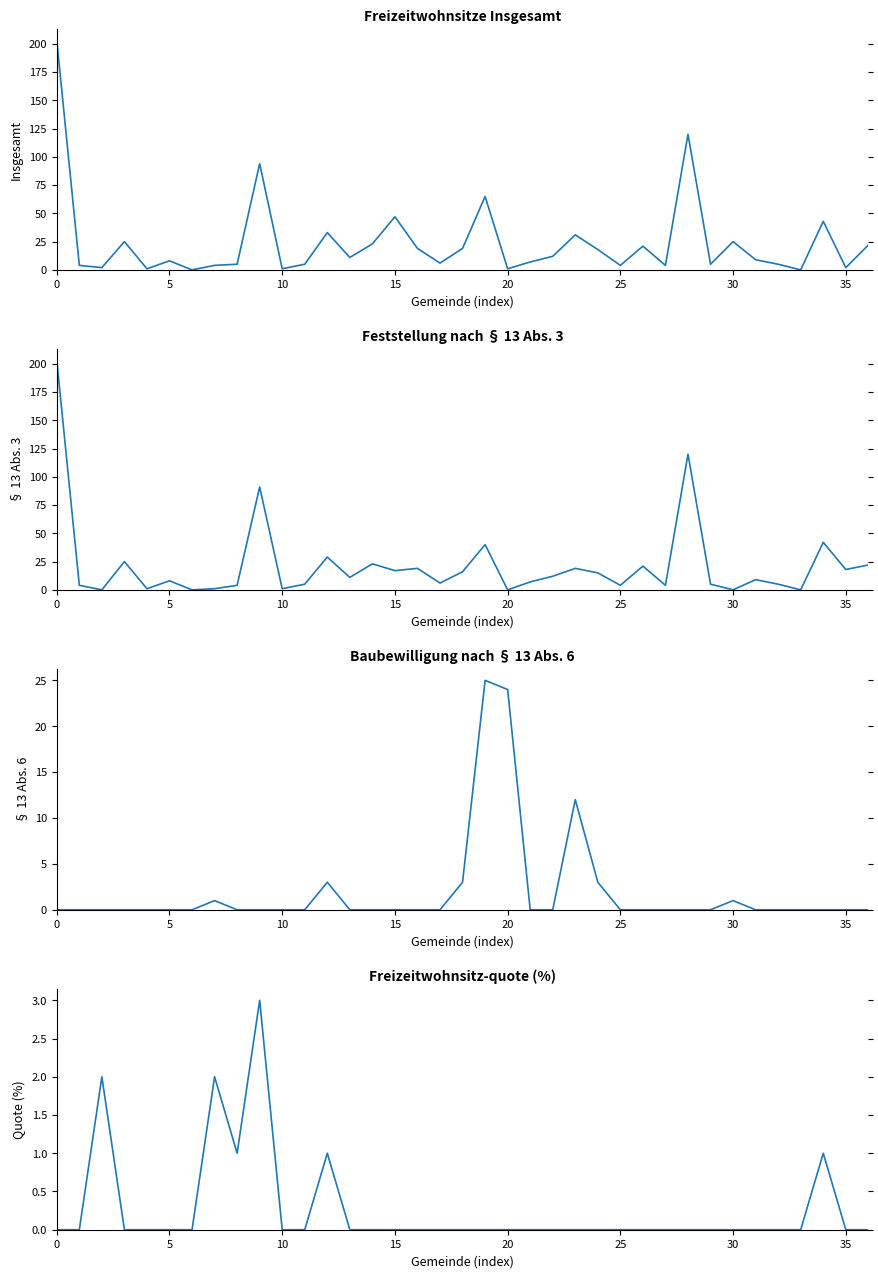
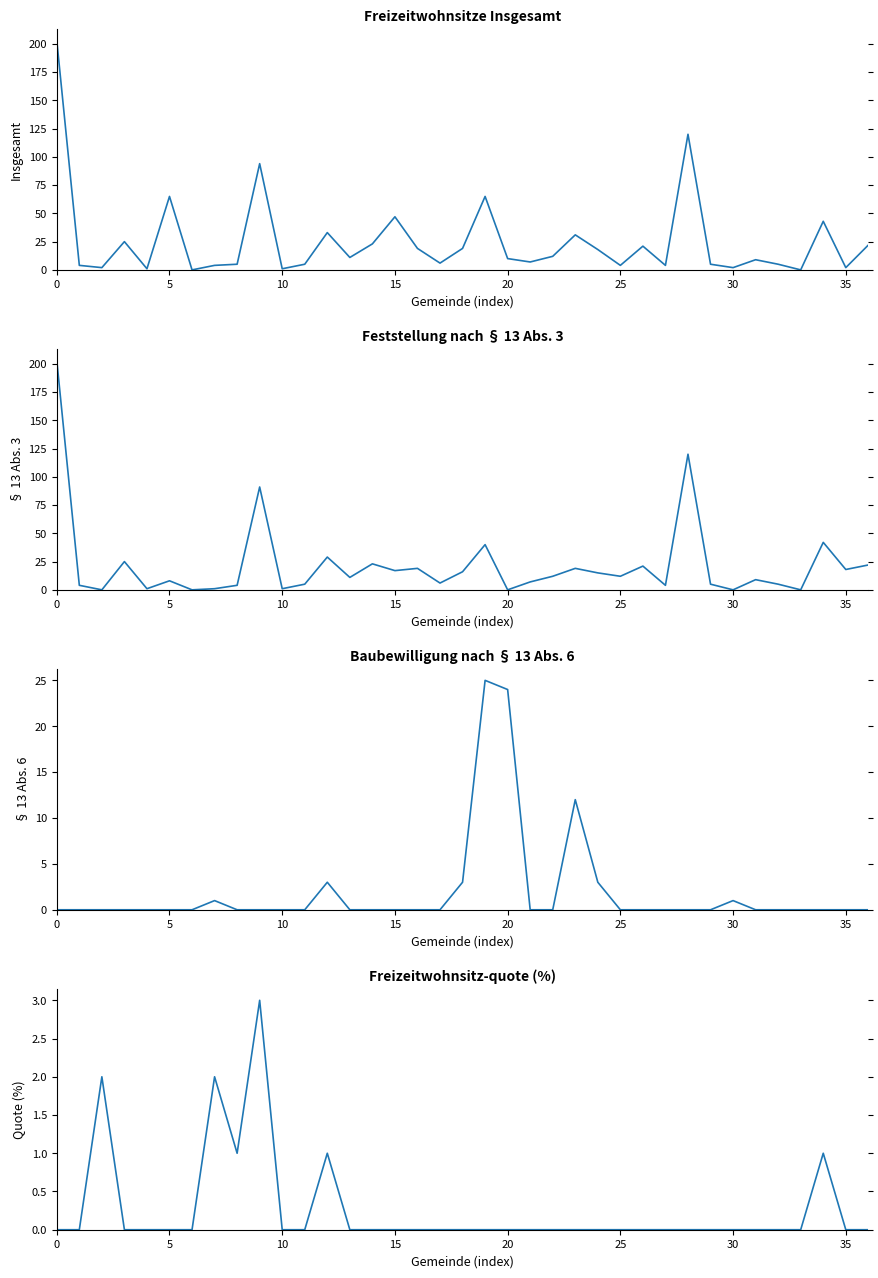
Freizeitwohnsitze Insgesamt, 5: 8 -> 65
Freizeitwohnsitze Insgesamt, 20: 1 -> 10
Freizeitwohnsitze Insgesamt, 30: 25 -> 2
Feststellung nach § 13 Abs. 3, 25: 4 -> 12
